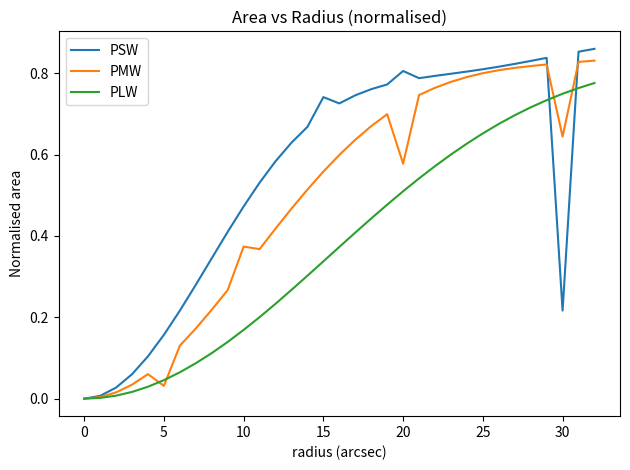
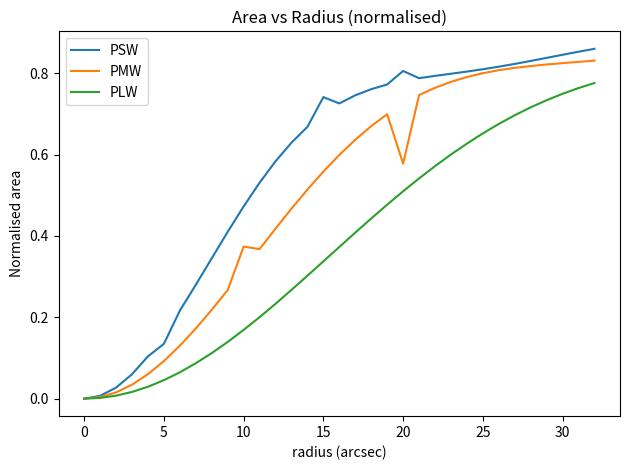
PSW, 5: 0.16 -> 0.13
PMW, 5: 0.03 -> 0.09
PSW, 30: 0.22 -> 0.85
PMW, 30: 0.64 -> 0.82
